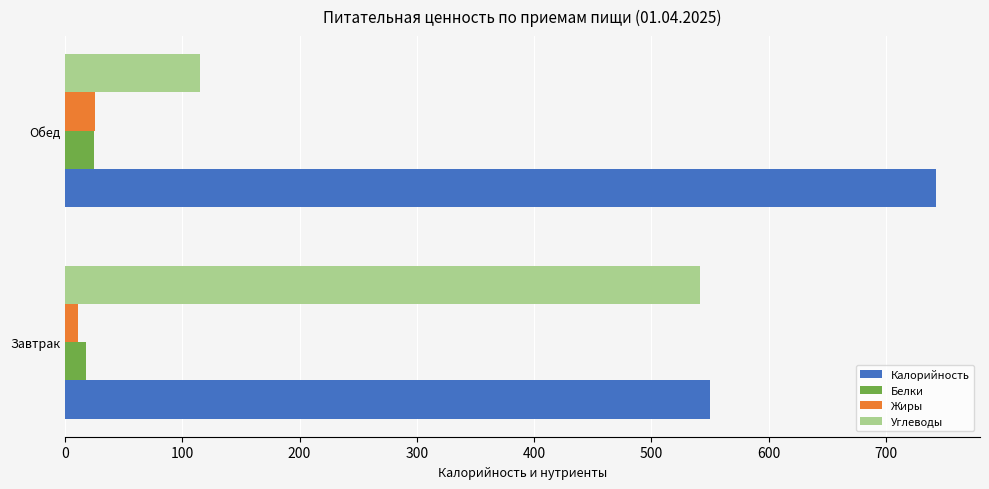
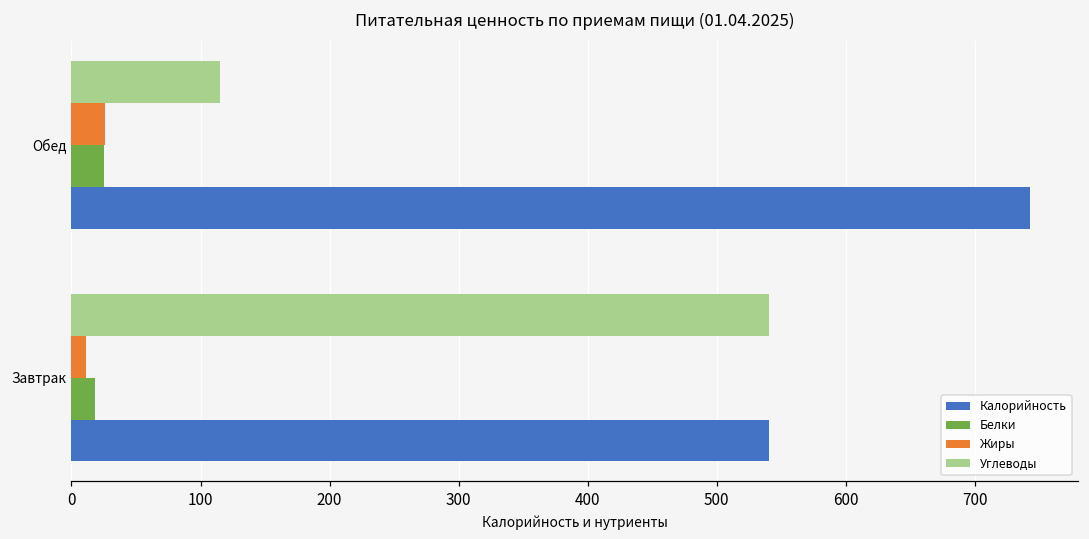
Калорийность, Завтрак: 550 -> 541
